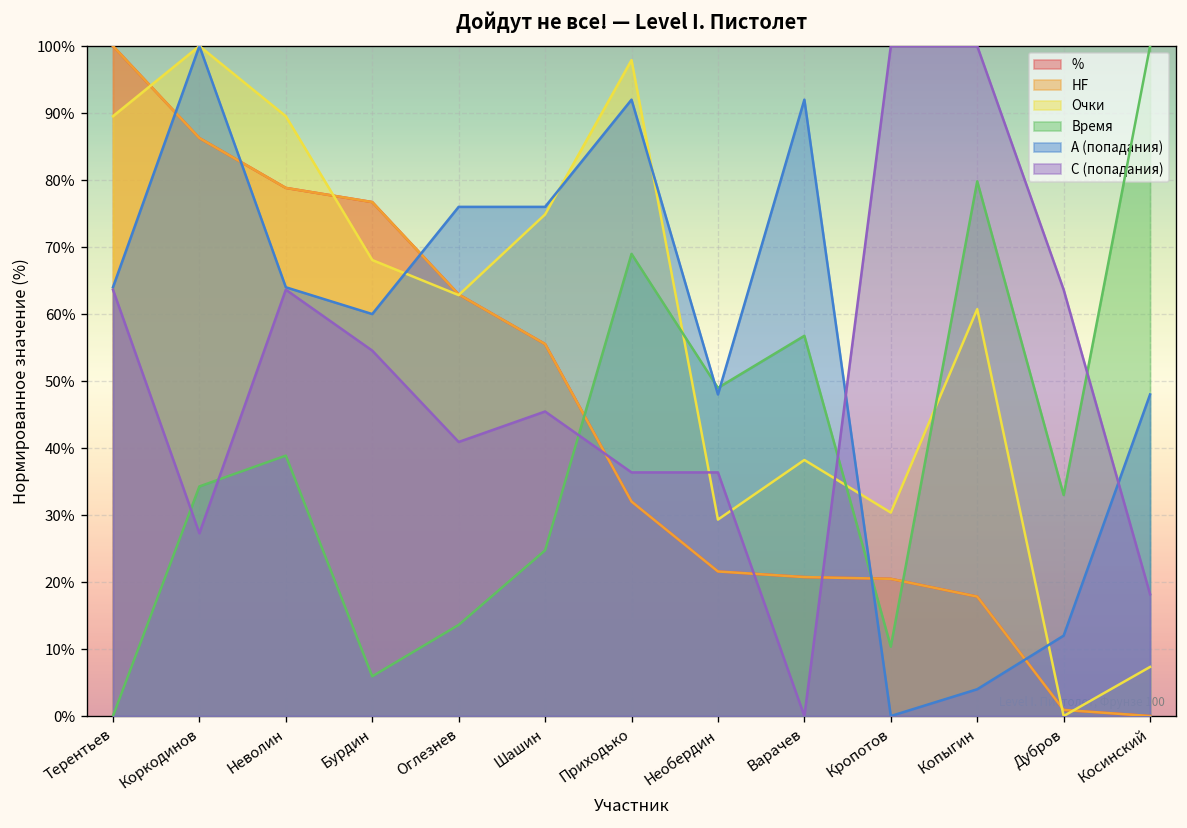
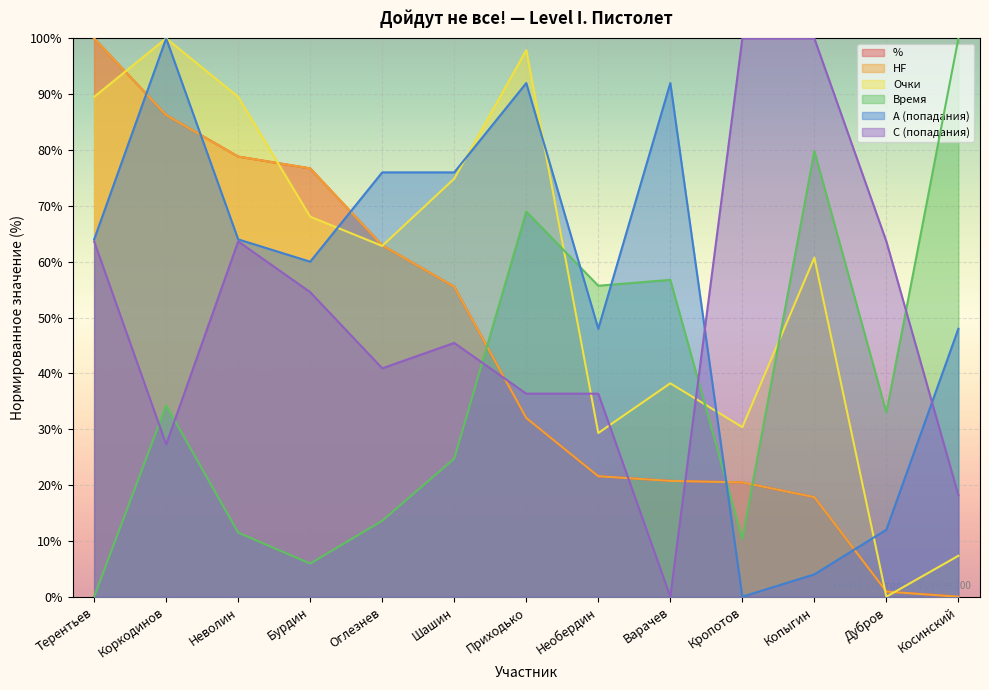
Время, Неволин: 39% -> 11%
Время, Необердин: 49% -> 56%
